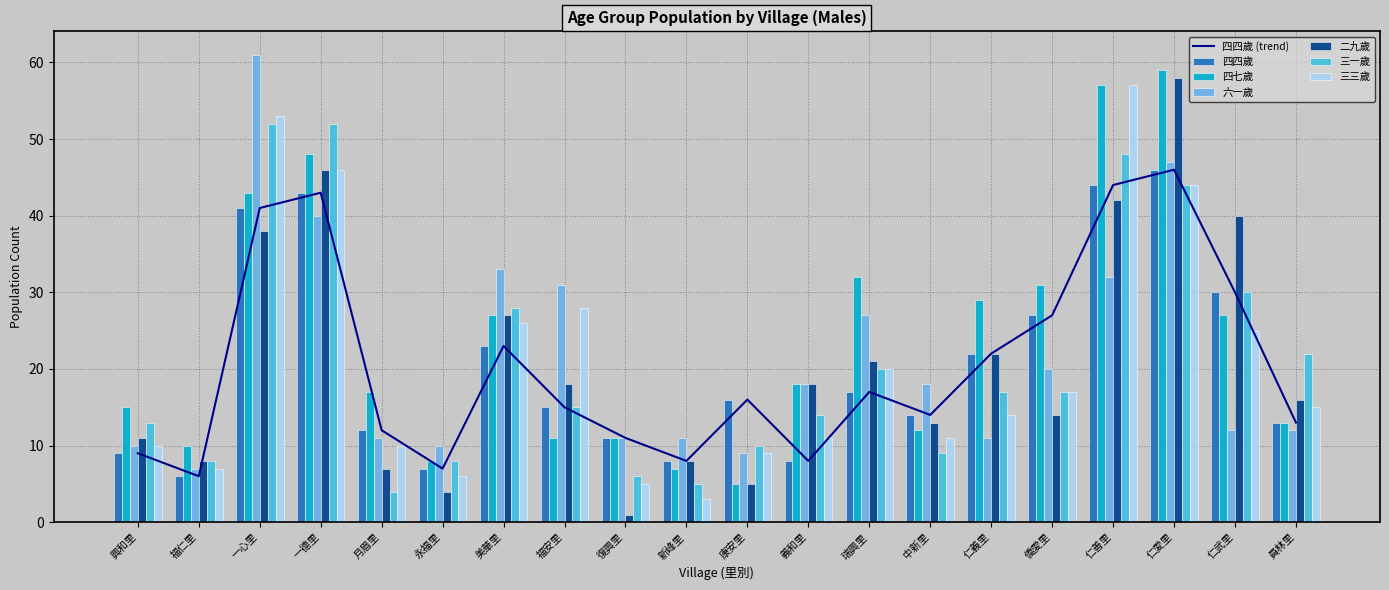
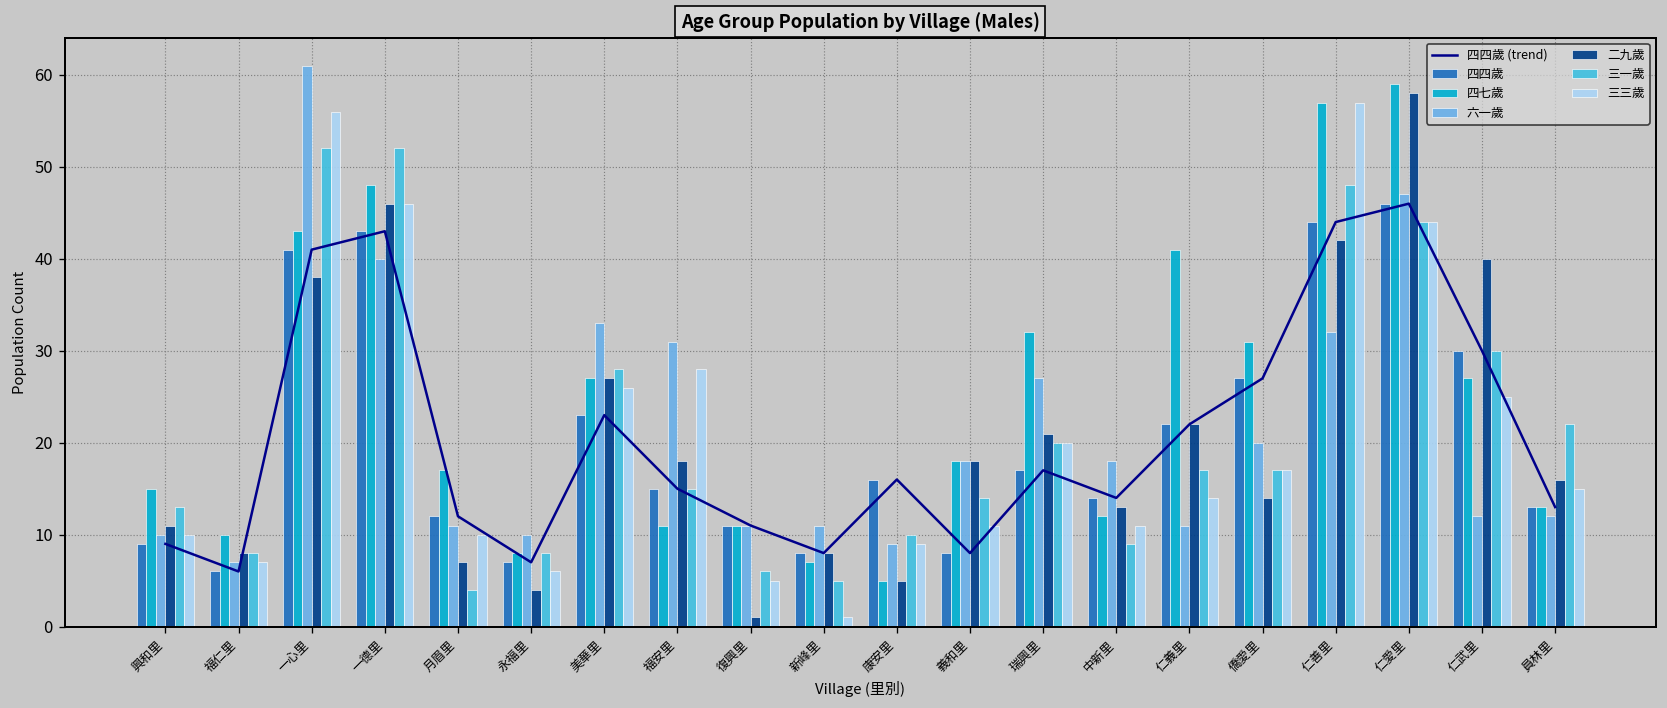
三三歲, 一心里: 53 -> 56
三三歲, 新峰里: 3 -> 1
四七歲, 仁義里: 29 -> 41
